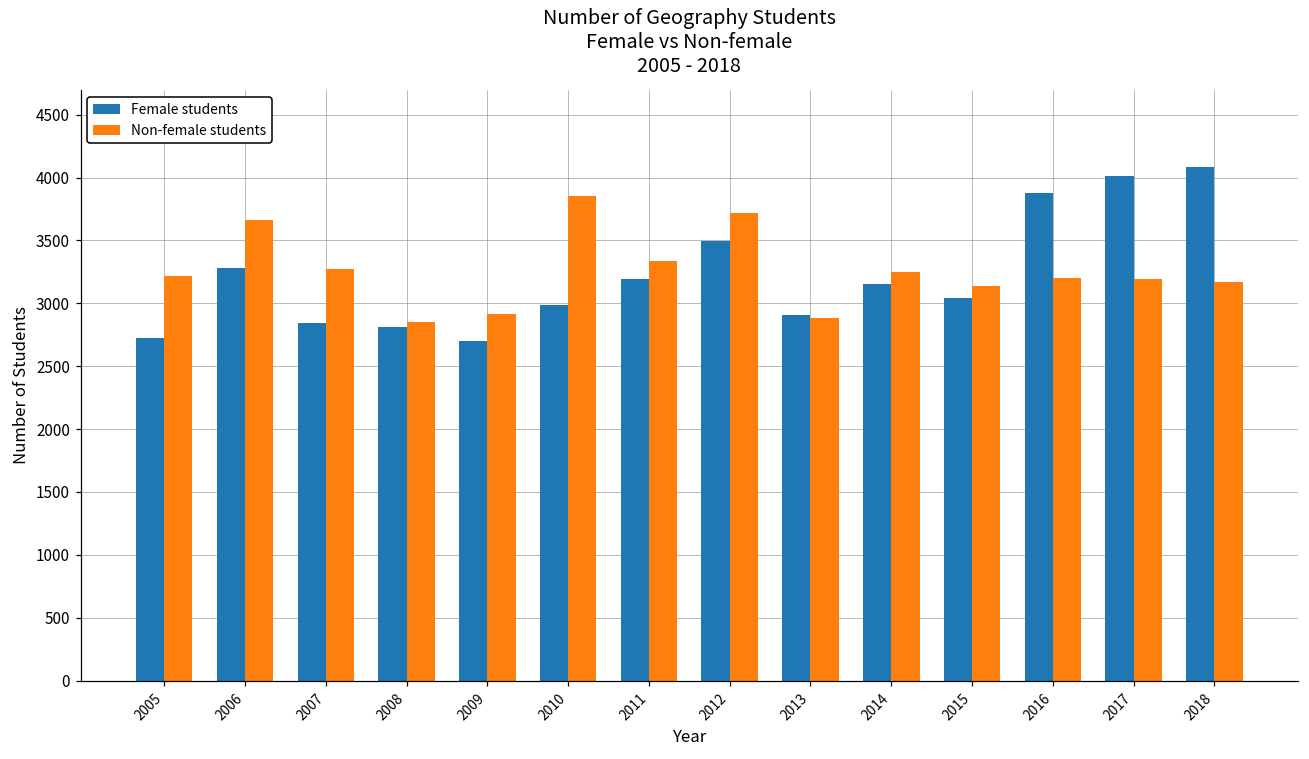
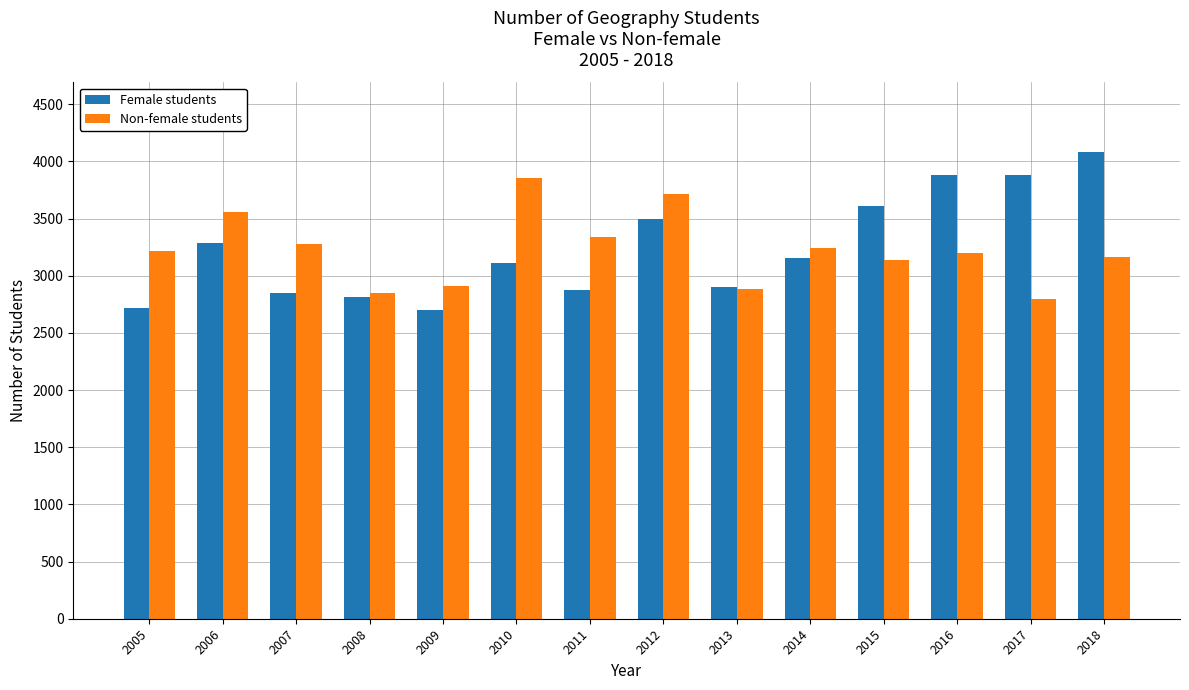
Non-female students, 2006: 3660 -> 3560
Female students, 2010: 2990 -> 3110
Female students, 2011: 3190 -> 2870
Female students, 2015: 3040 -> 3610
Female students, 2017: 4010 -> 3890
Non-female students, 2017: 3200 -> 2800
